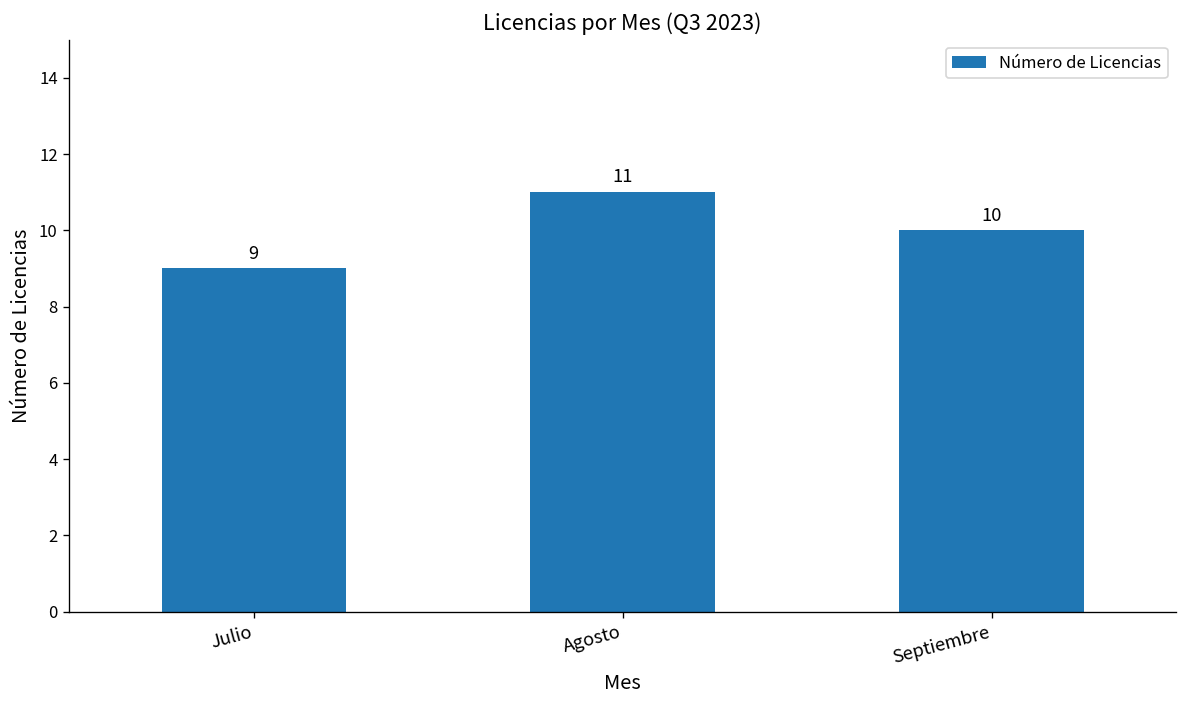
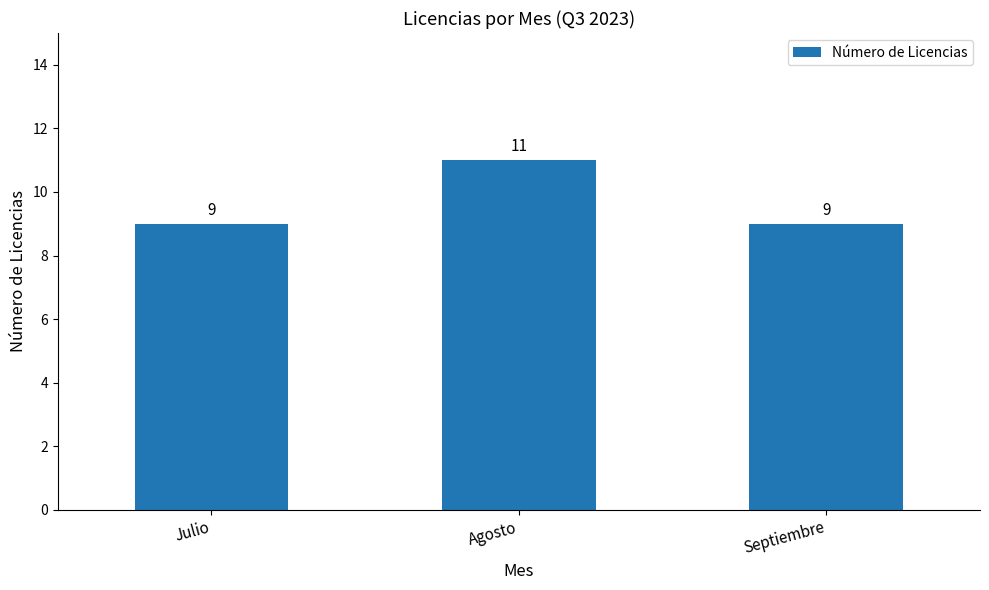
Septiembre: 10 -> 9
